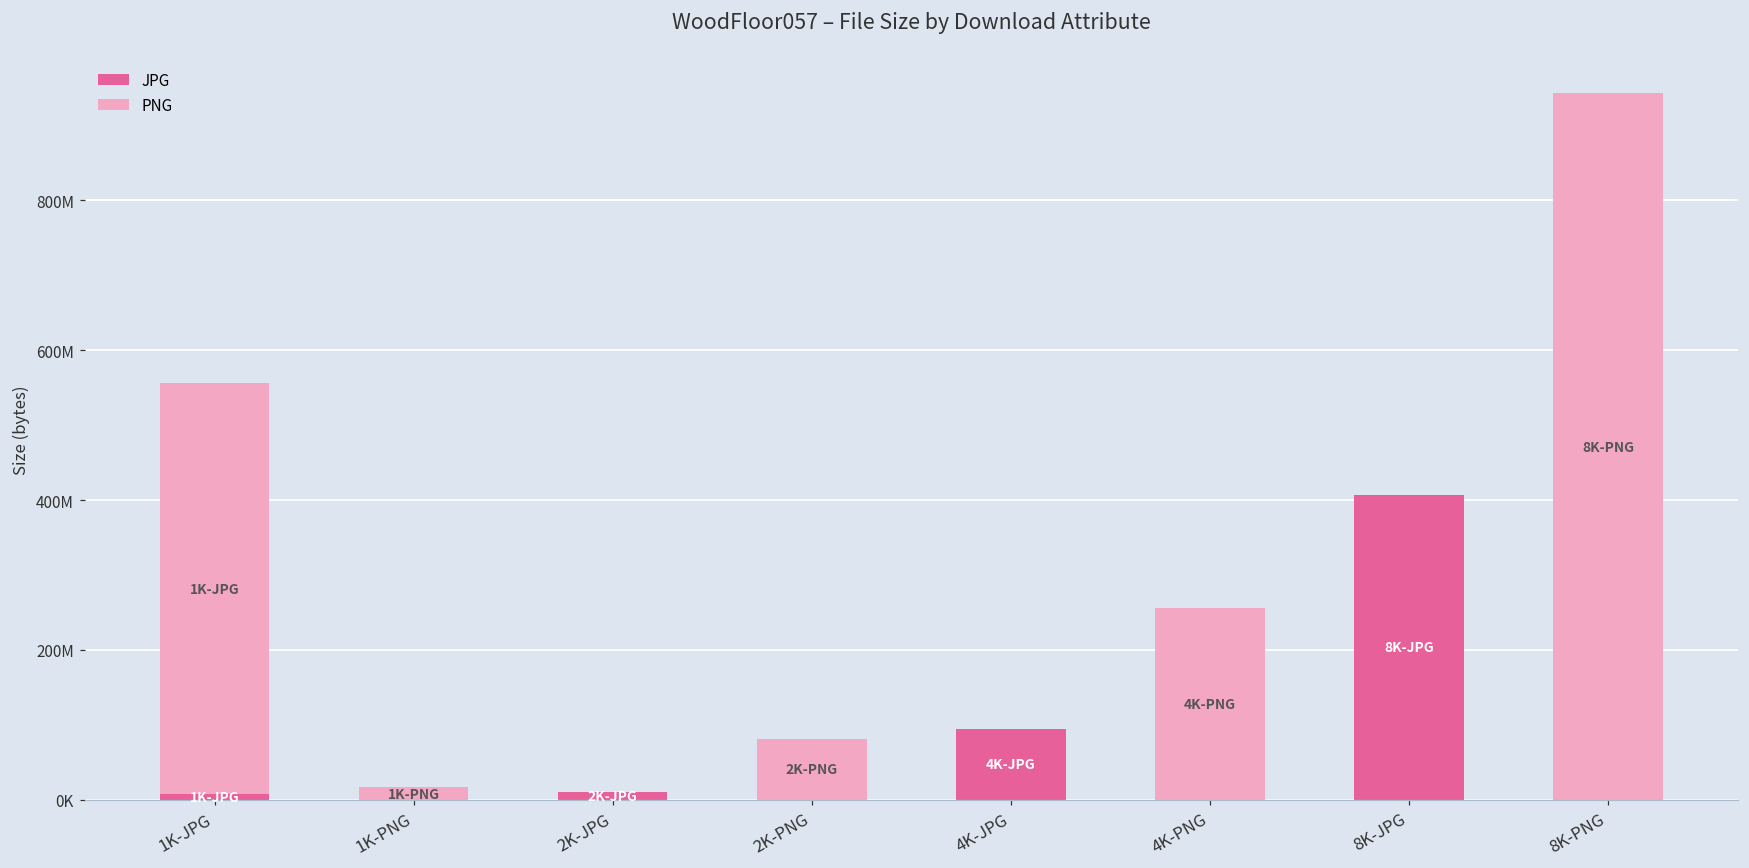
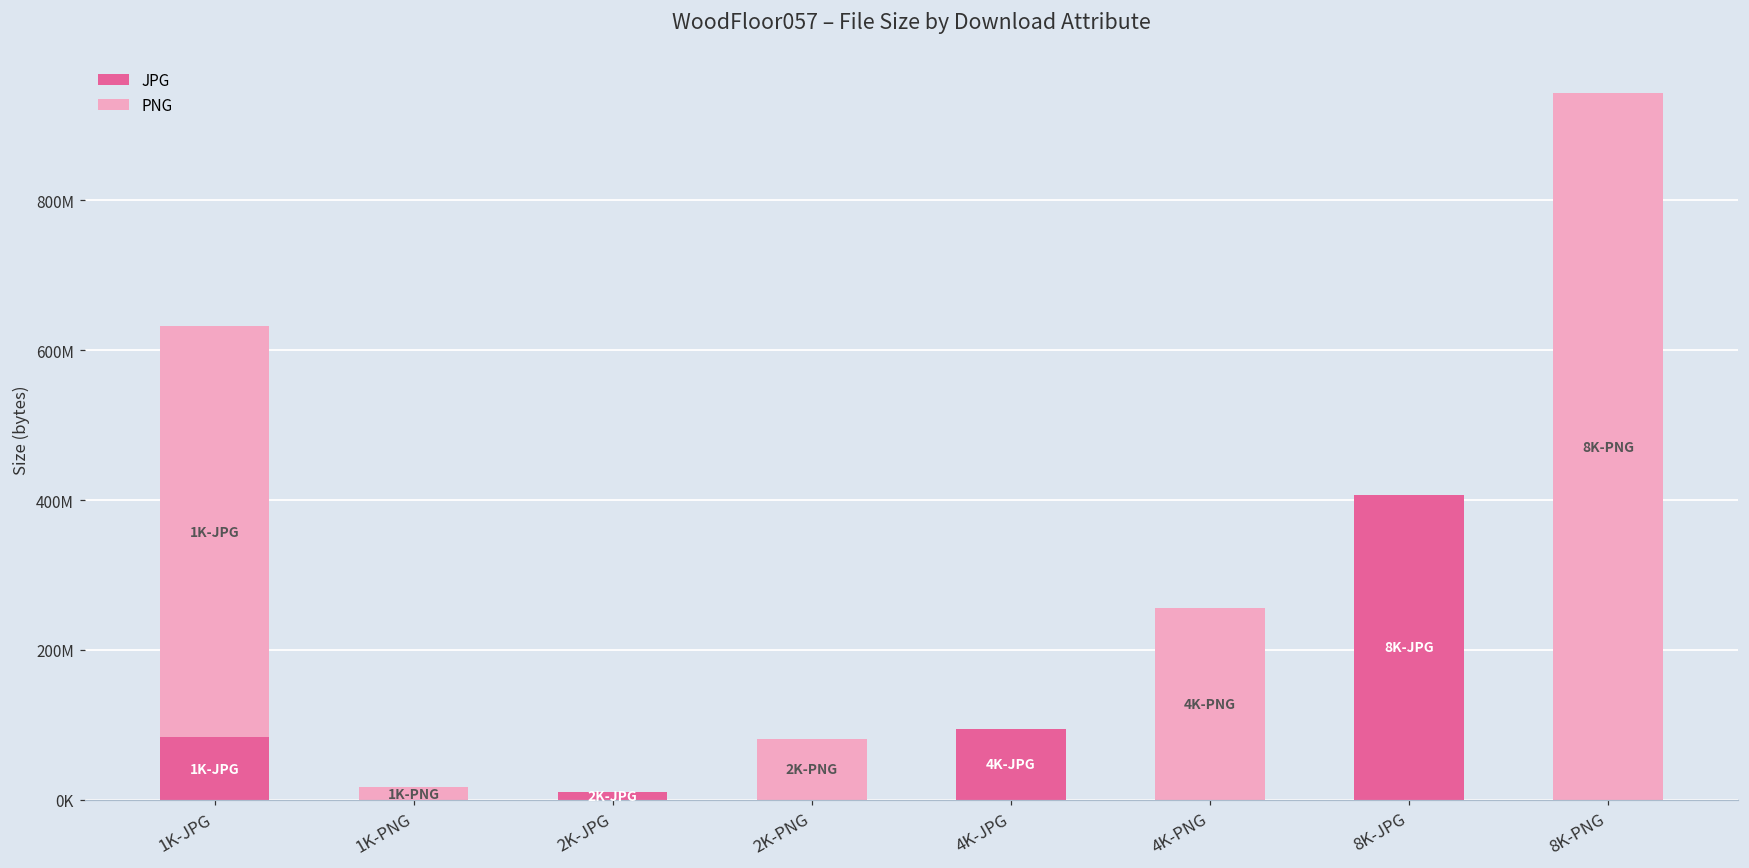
JPG, 1K-JPG: 10000000 -> 80000000
